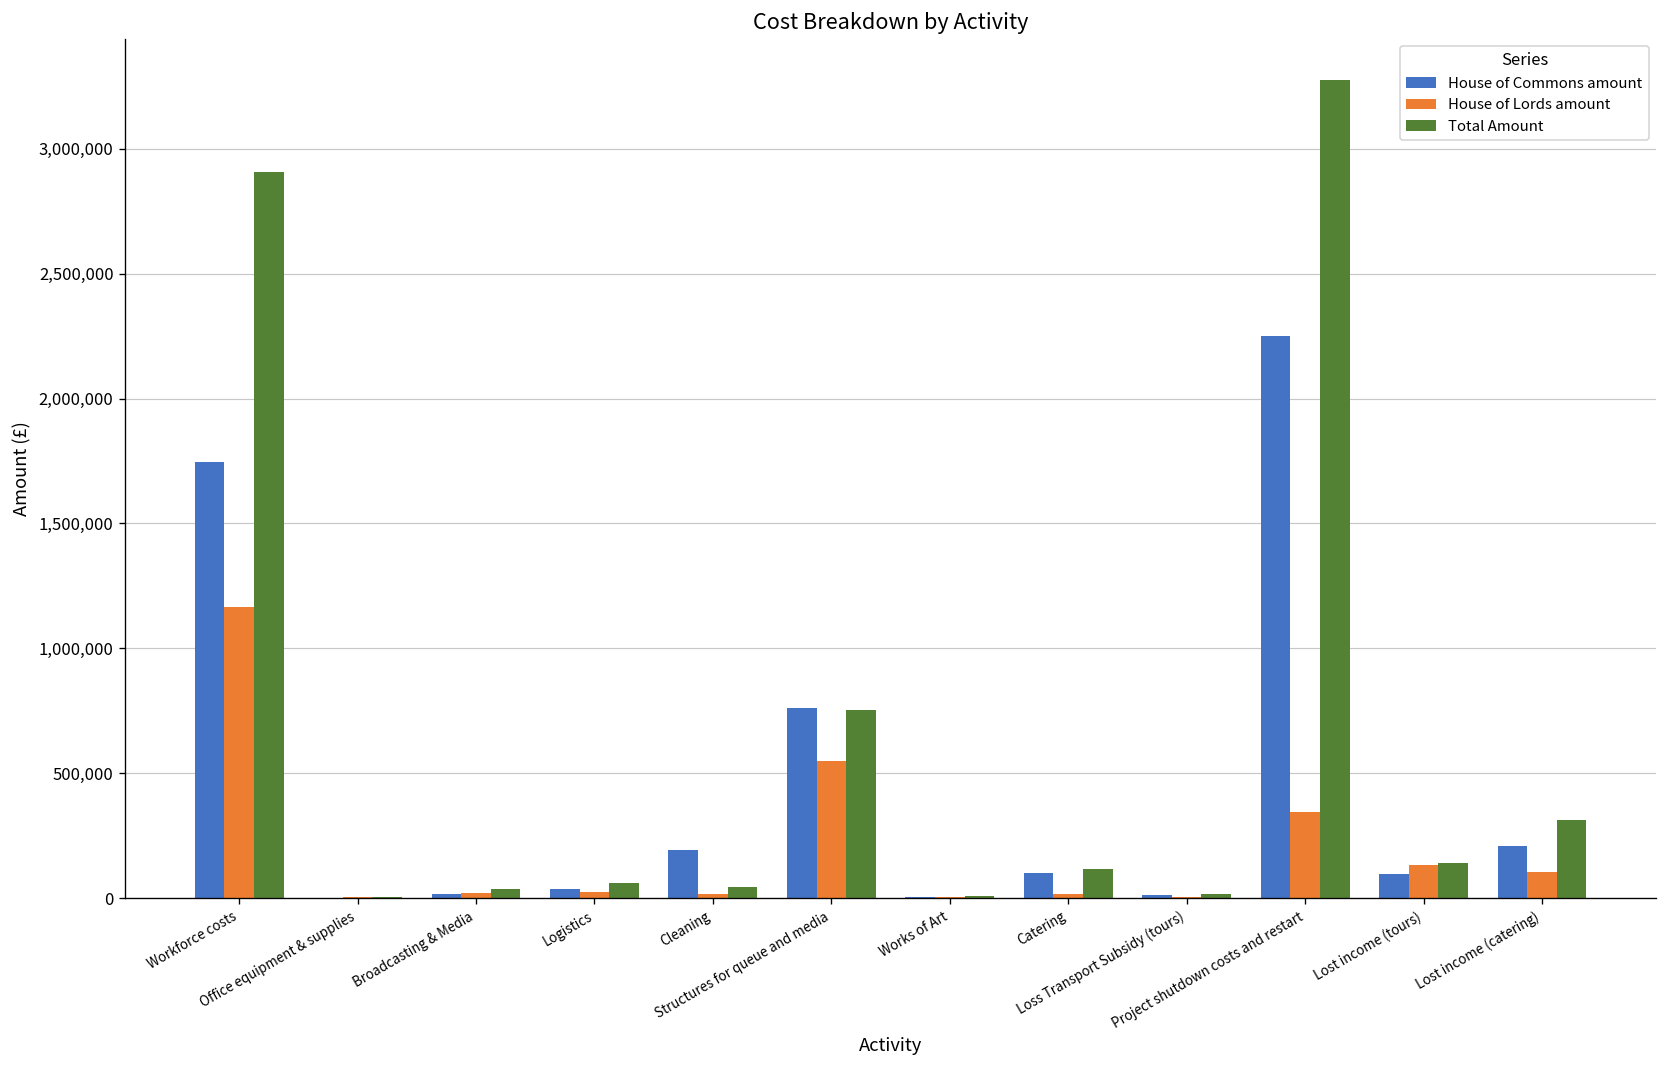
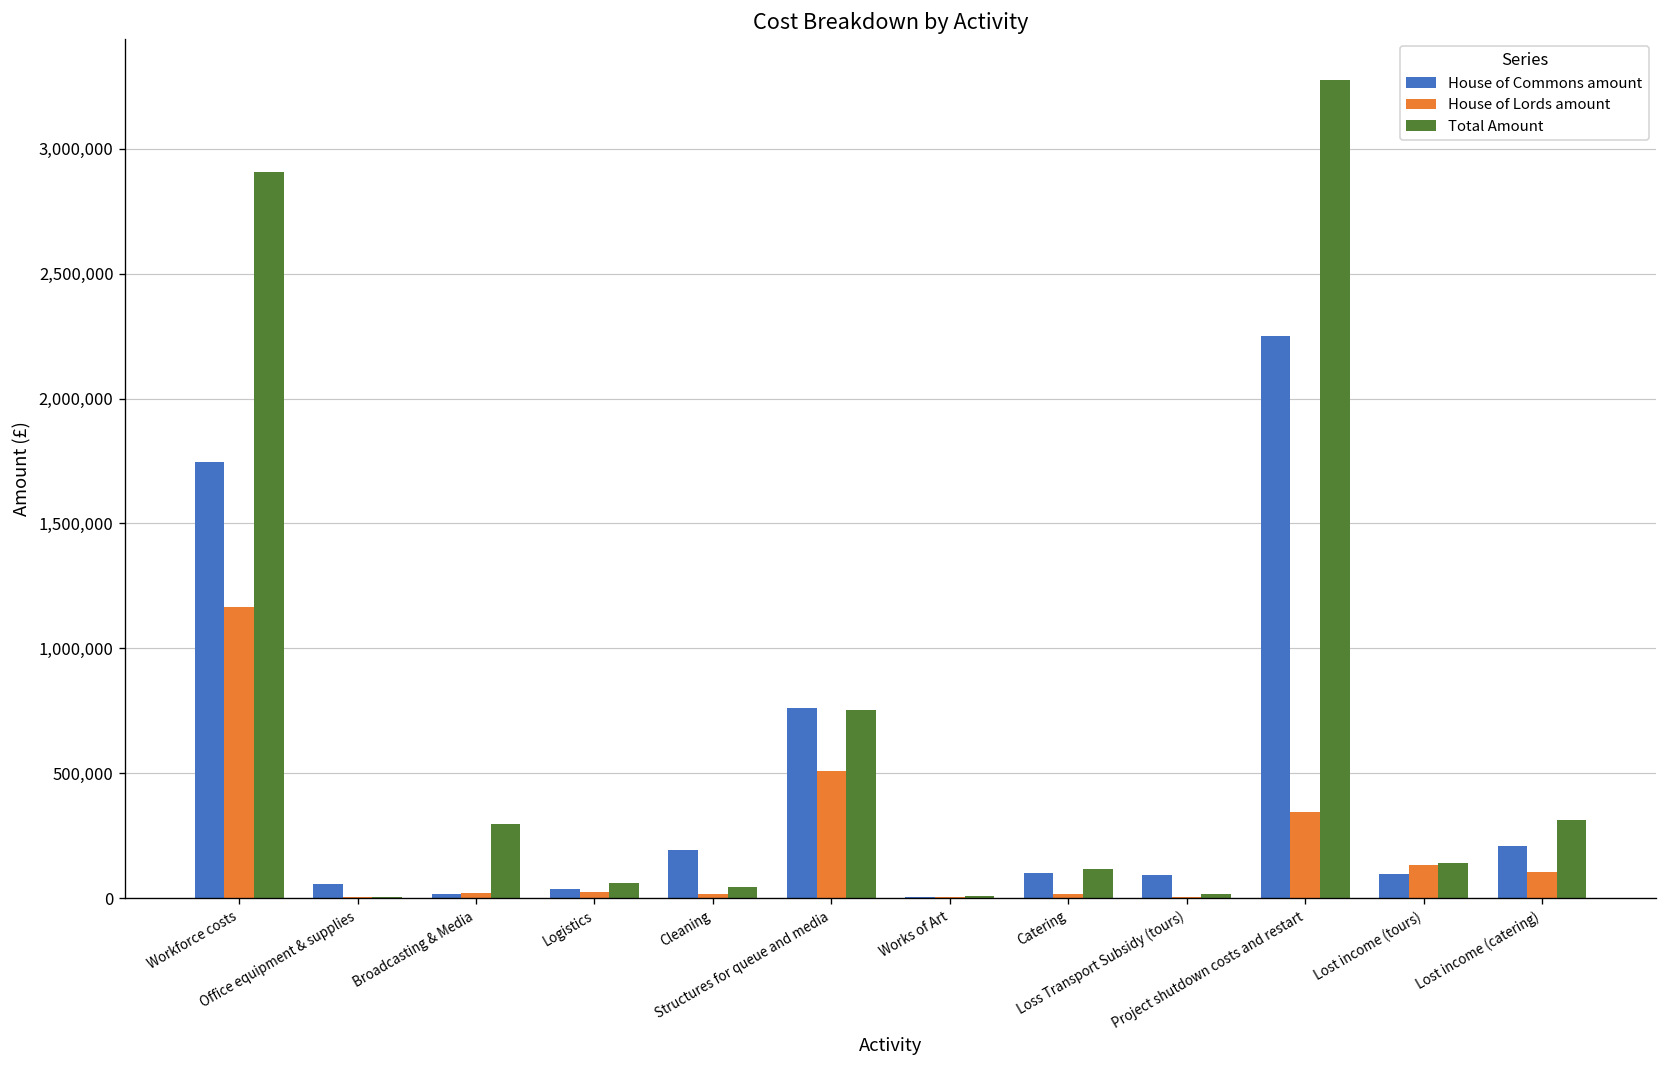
House of Commons amount, Office equipment & supplies: 0 -> 60,000
Total Amount, Broadcasting & Media: 40,000 -> 300,000
House of Lords amount, Structures for queue and media: 550,000 -> 510,000
House of Commons amount, Loss Transport Subsidy (tours): 10,000 -> 90,000
